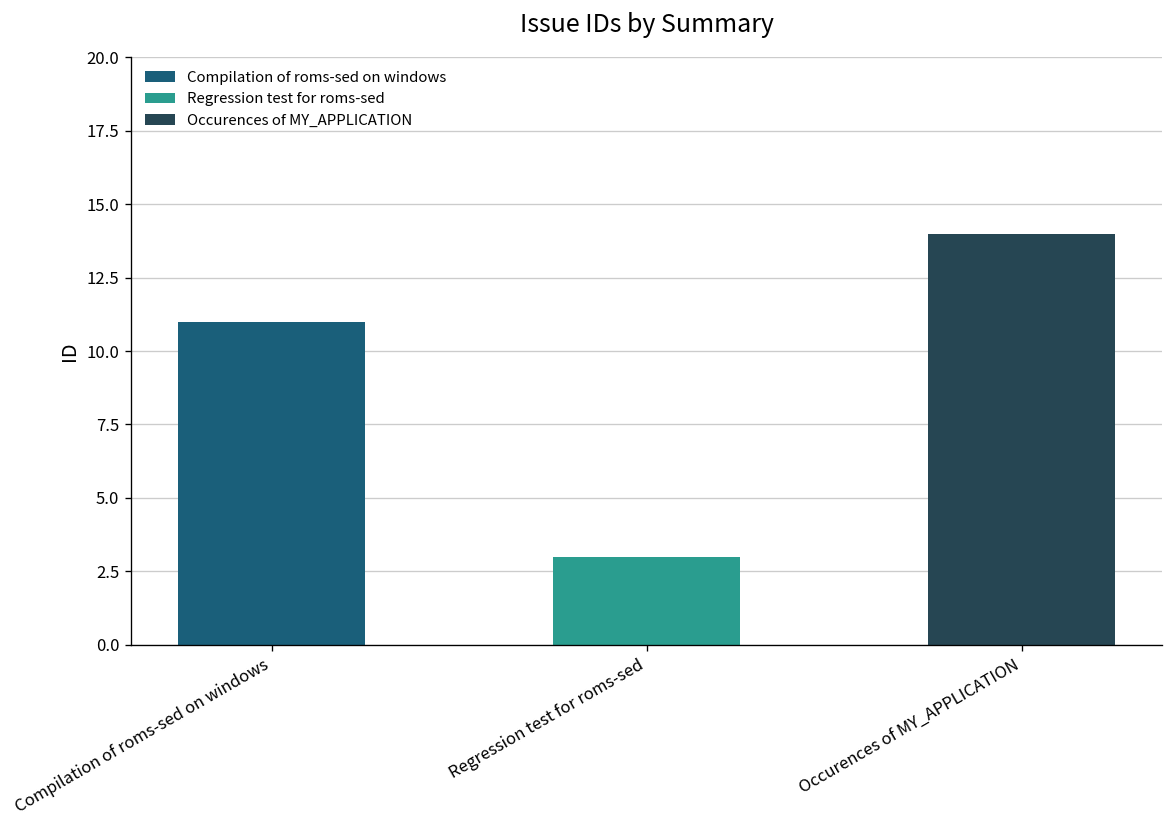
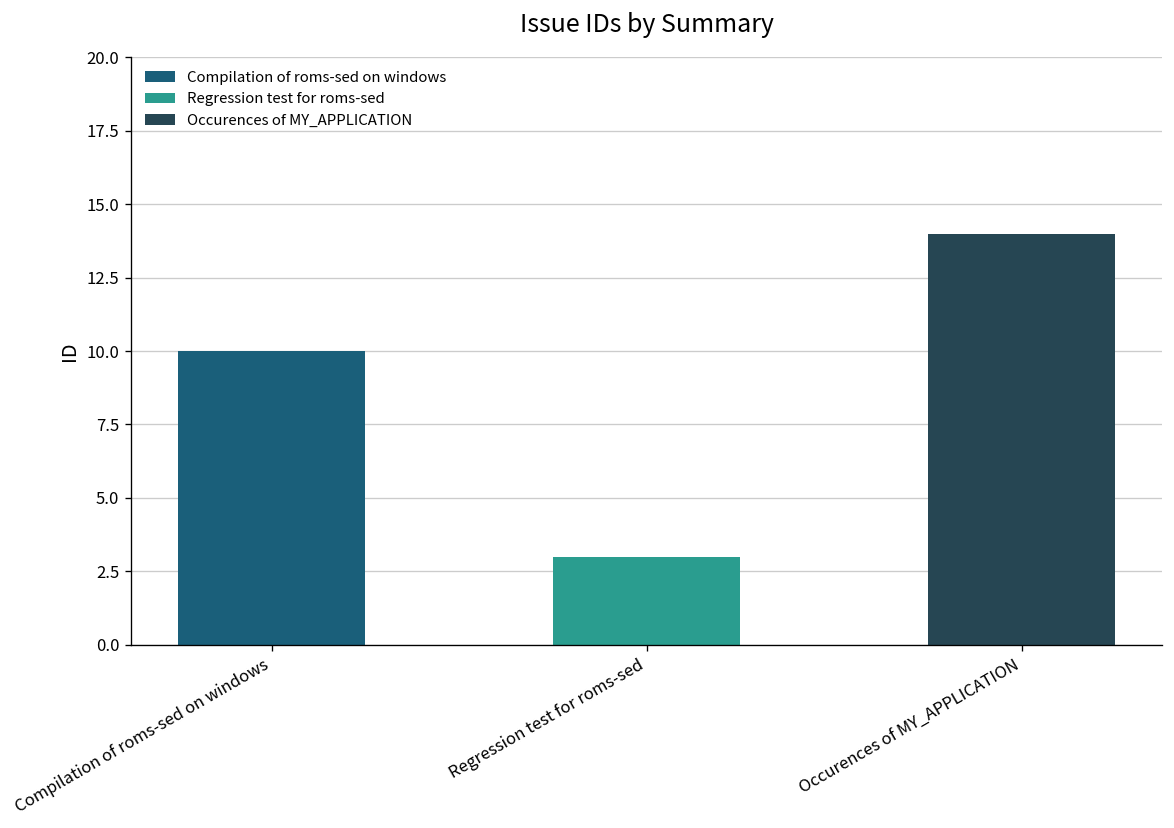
Compilation of roms-sed on windows: 11 -> 10
